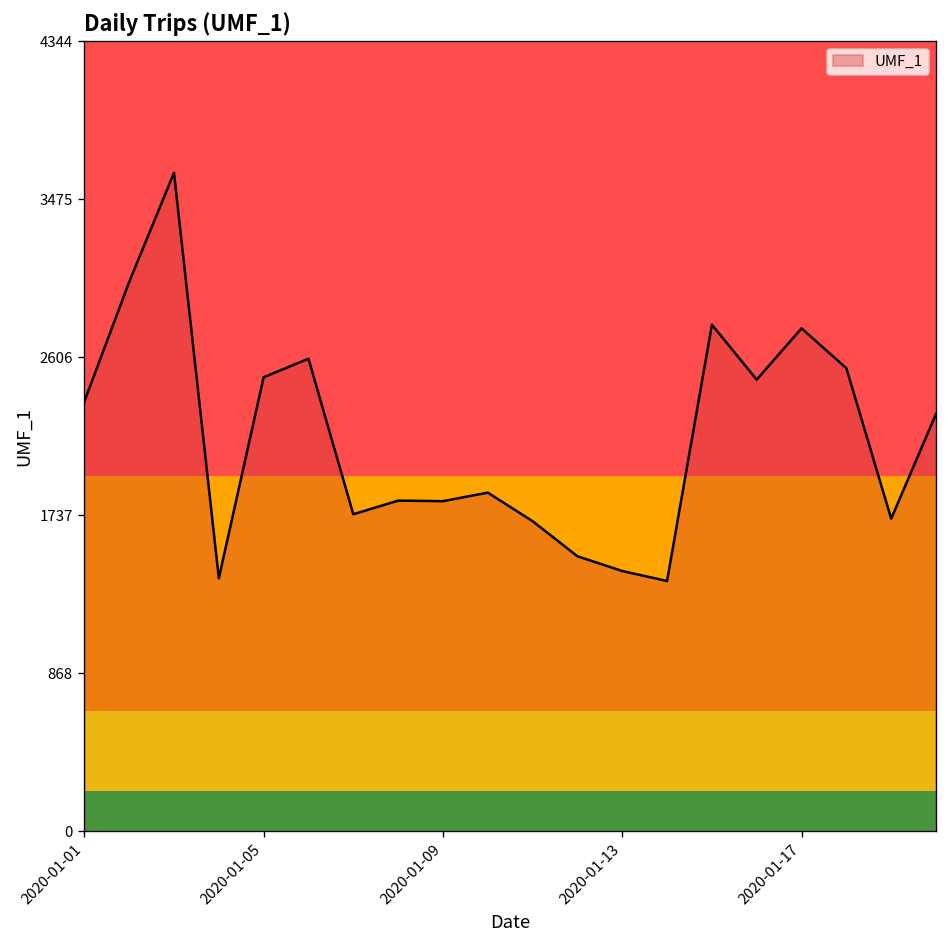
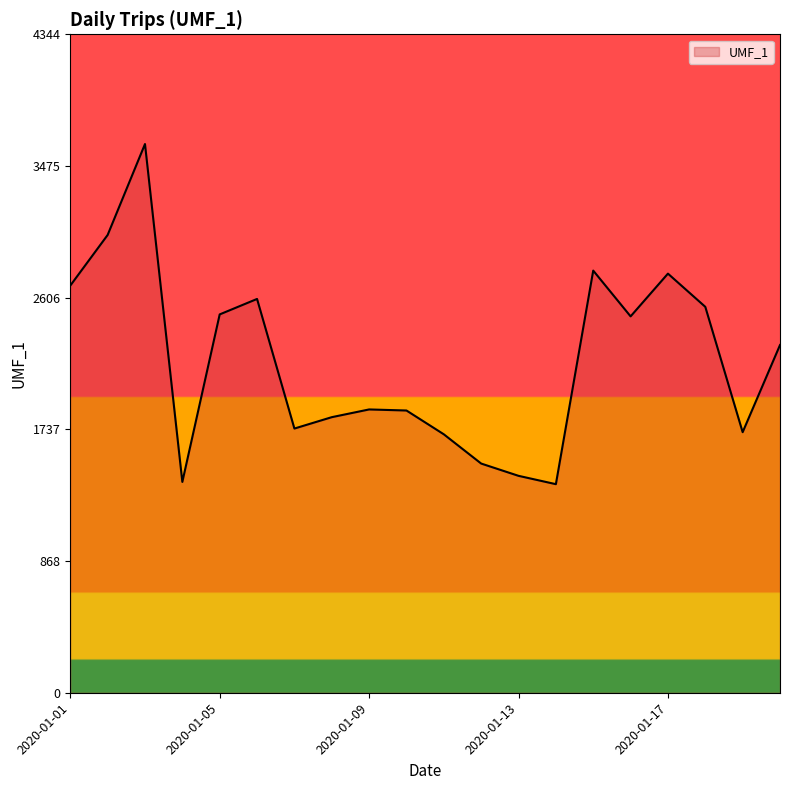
2020-01-01: 2360 -> 2690
2020-01-09: 1820 -> 1870
